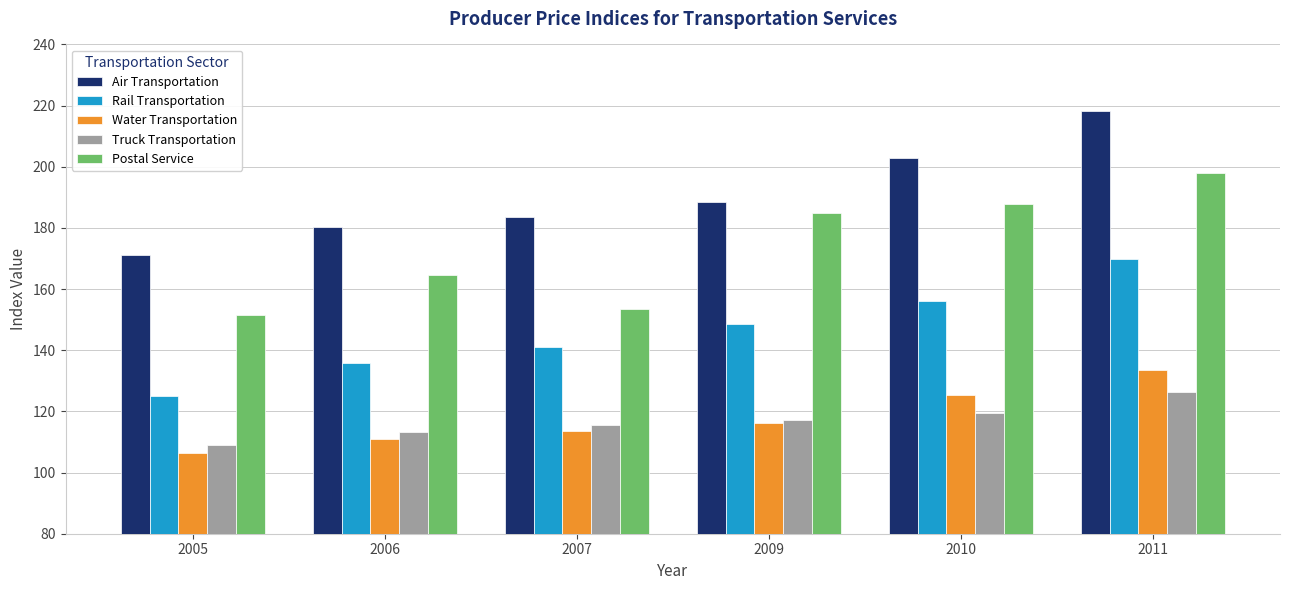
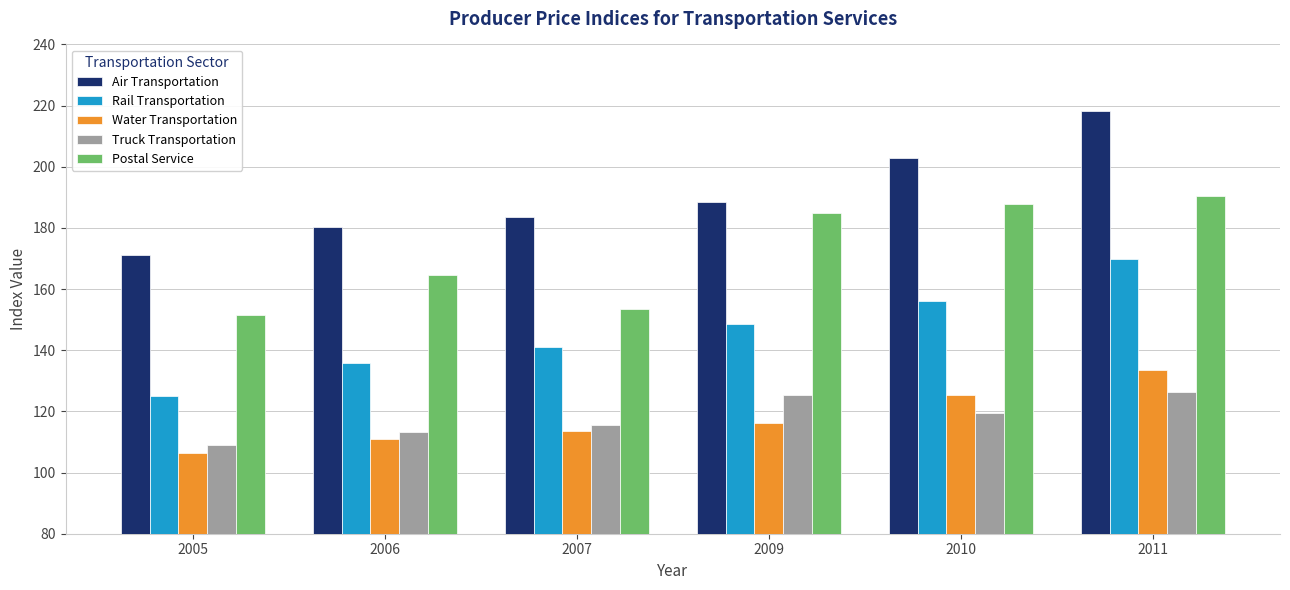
Truck Transportation, 2009: 117 -> 125
Postal Service, 2011: 198 -> 191
